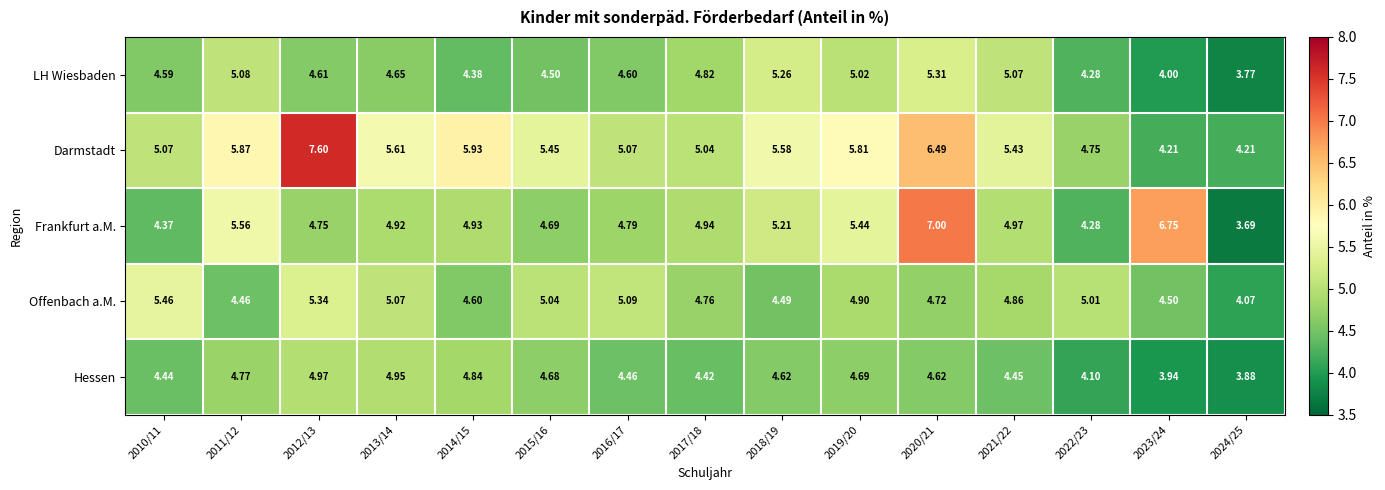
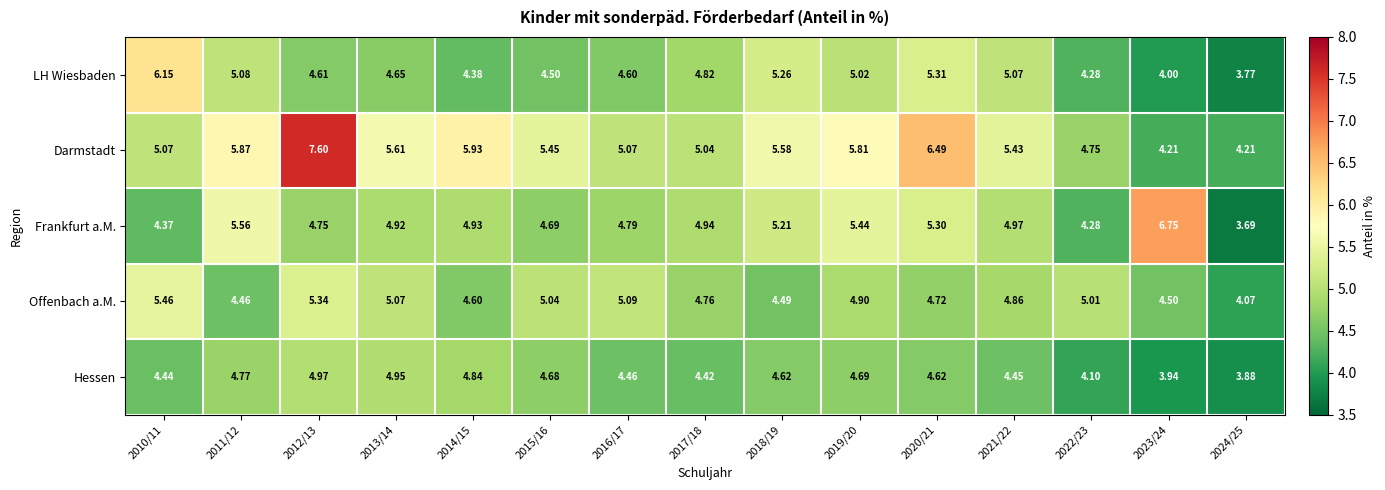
LH Wiesbaden, 2010/11: 4.59 -> 6.15
Frankfurt a.M., 2020/21: 7.00 -> 5.30
